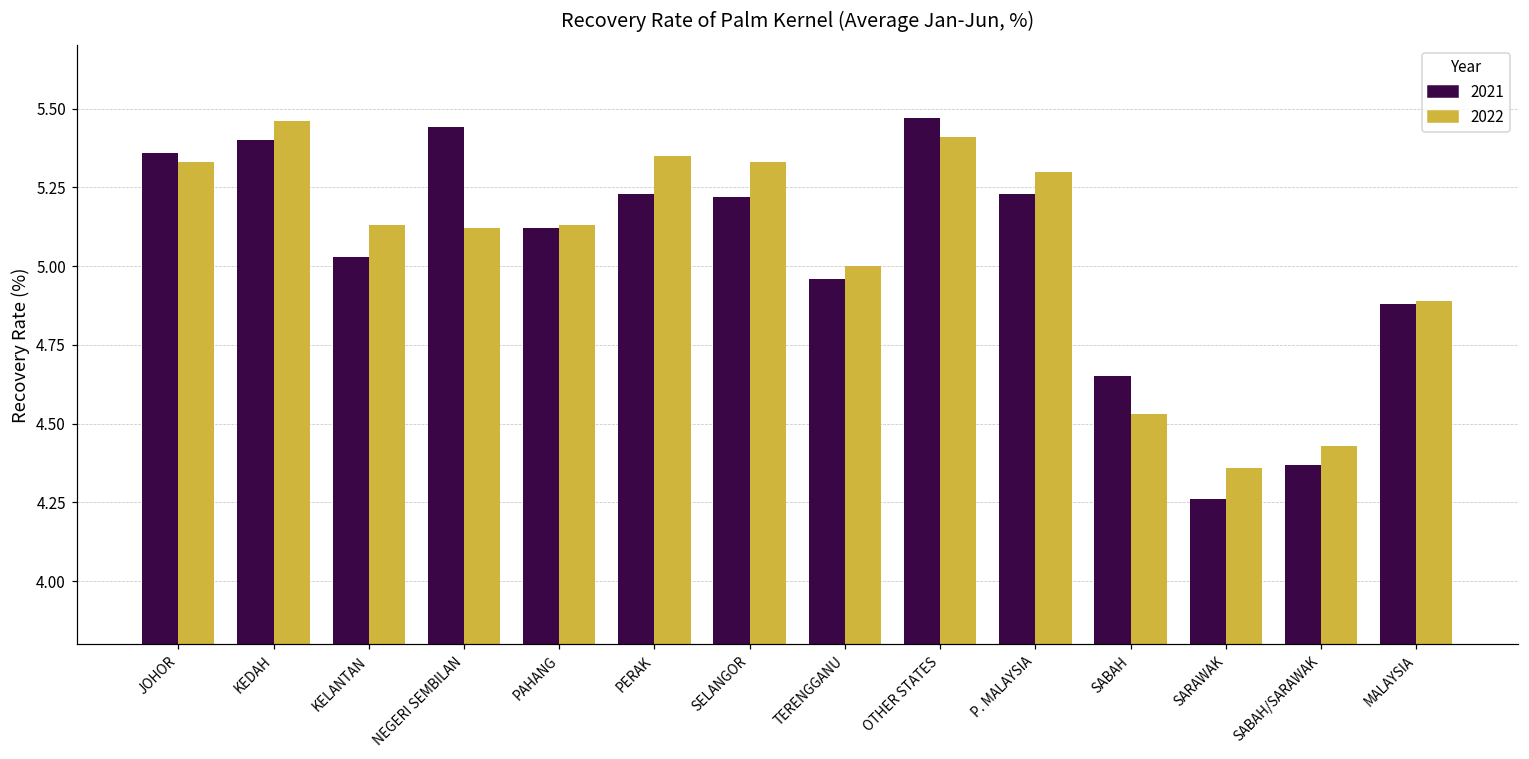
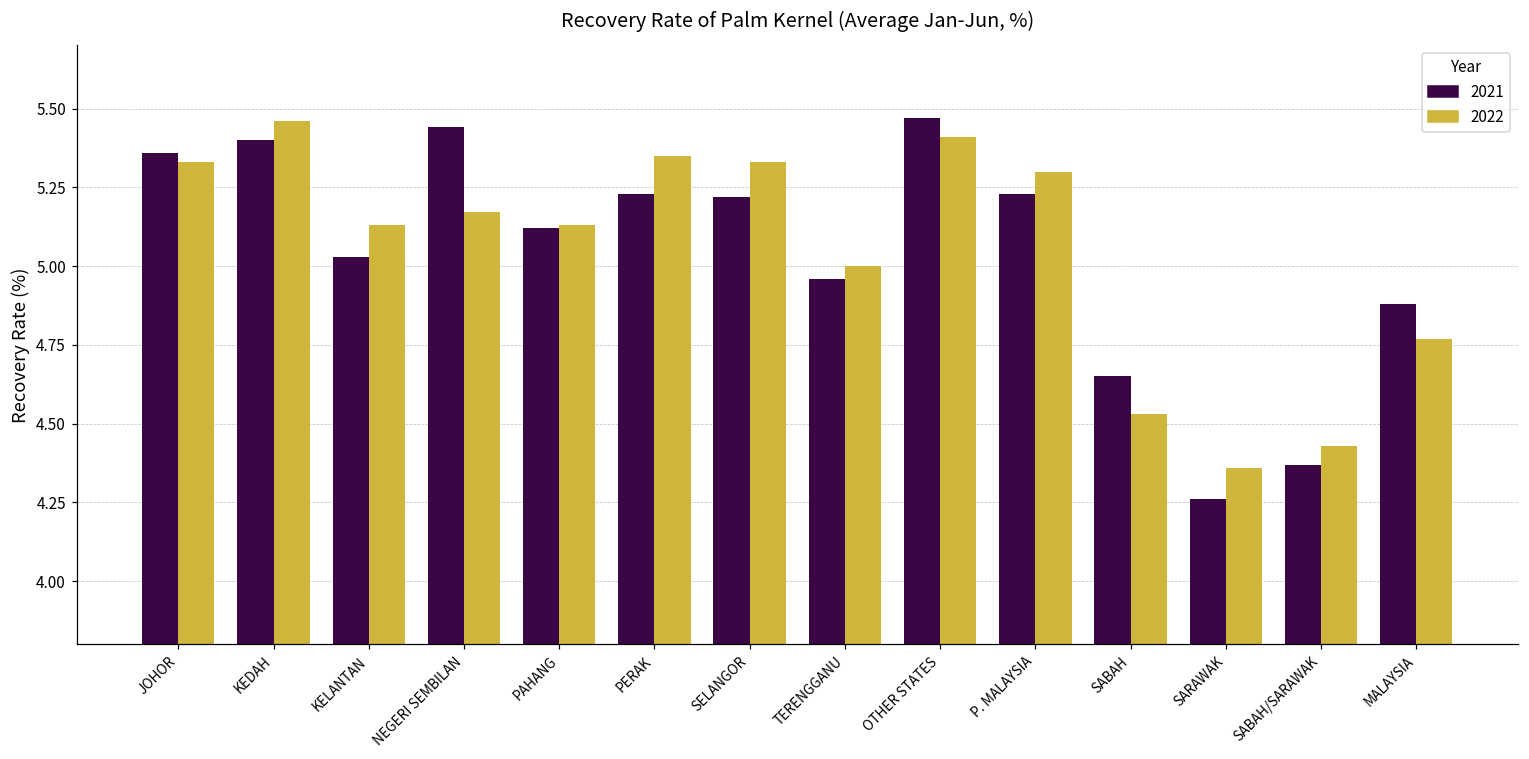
2022, NEGERI SEMBILAN: 5.12 -> 5.17
2022, MALAYSIA: 4.89 -> 4.77
